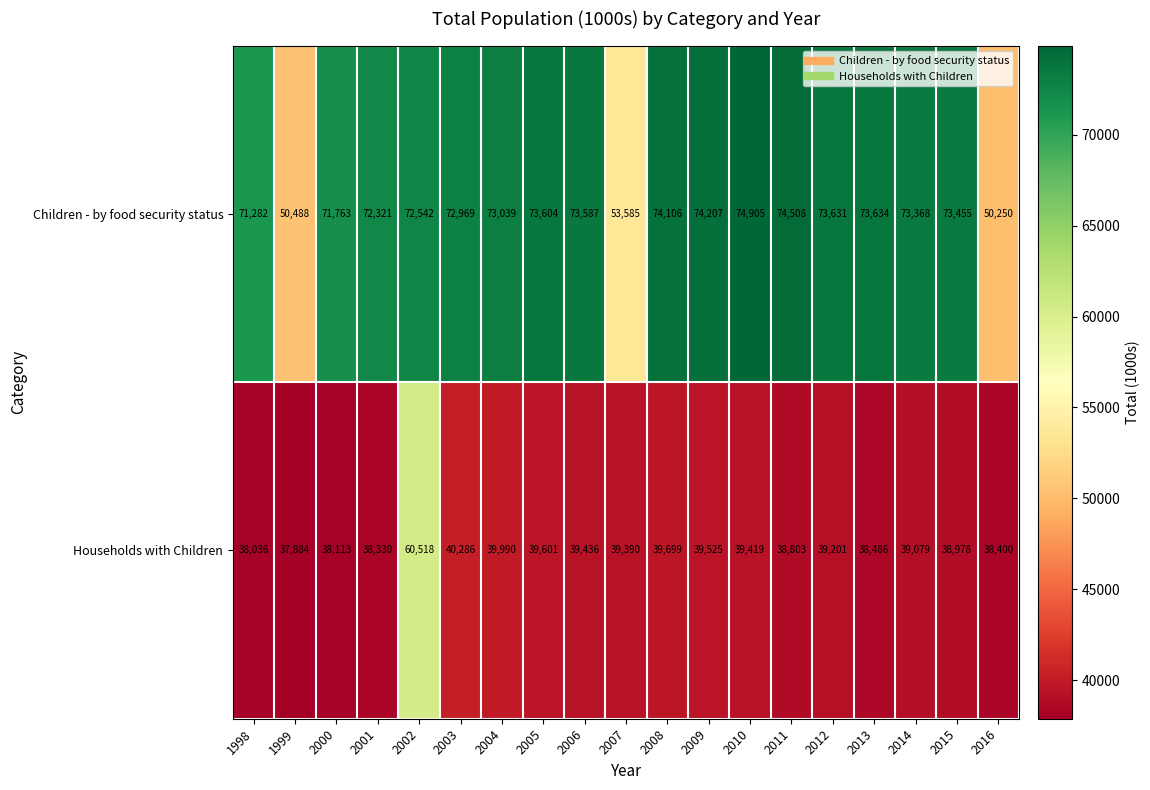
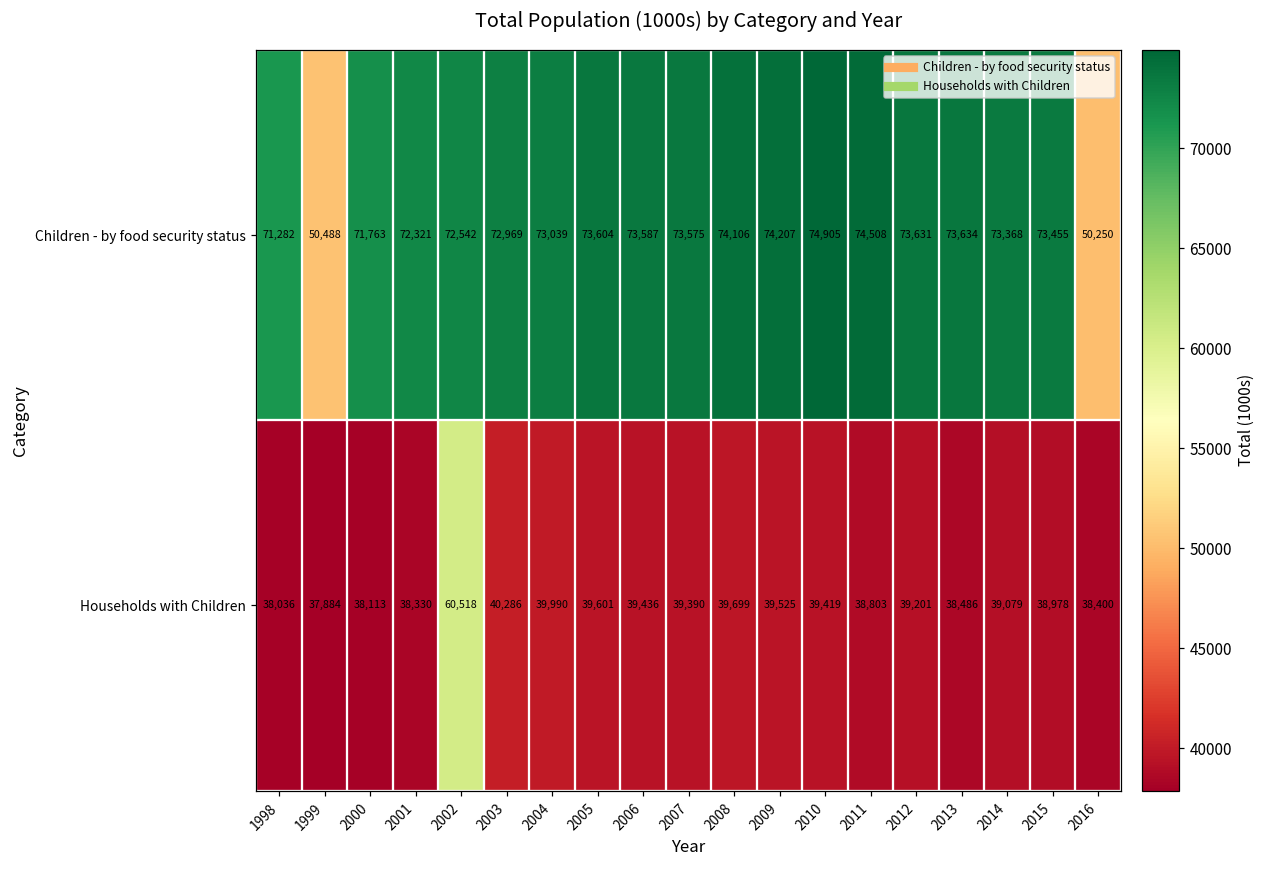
Children - by food security status, 2007: 53,585 -> 73,575
